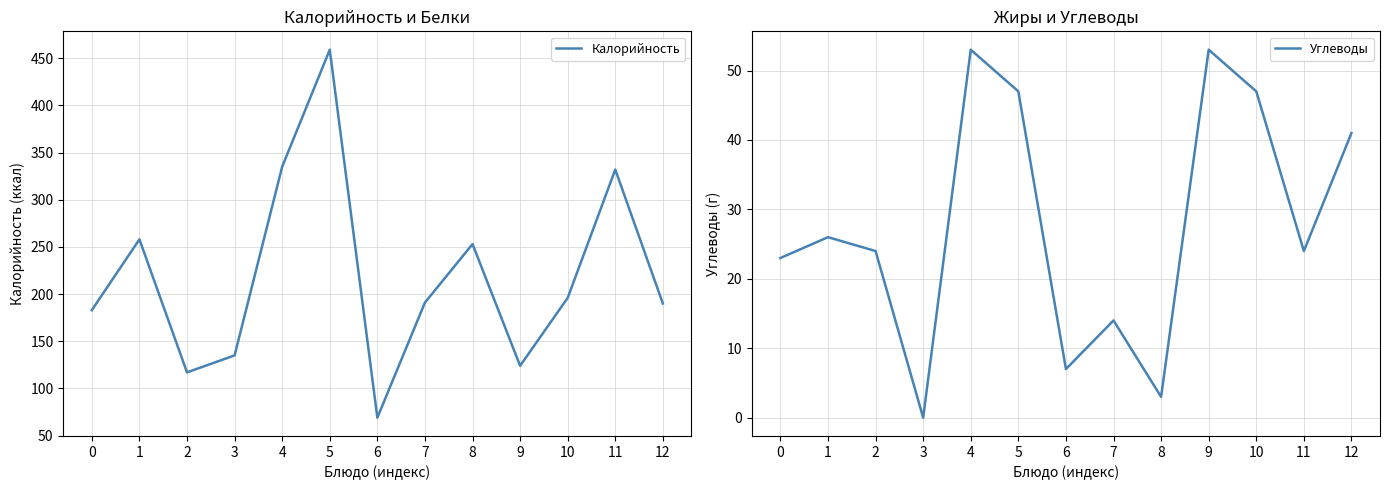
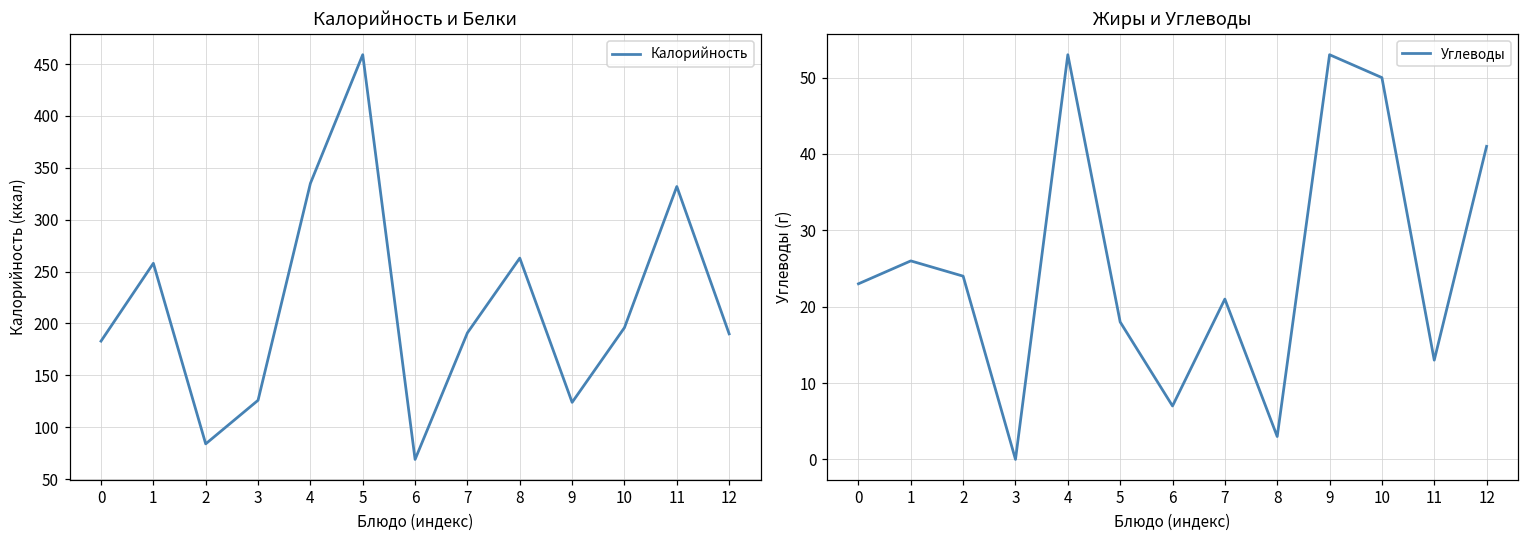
Калорийность и Белки, 2: 120 -> 80
Калорийность и Белки, 3: 140 -> 130
Калорийность и Белки, 8: 250 -> 260
Жиры и Углеводы, 5: 47 -> 18
Жиры и Углеводы, 7: 14 -> 21
Жиры и Углеводы, 10: 47 -> 50
Жиры и Углеводы, 11: 24 -> 13
